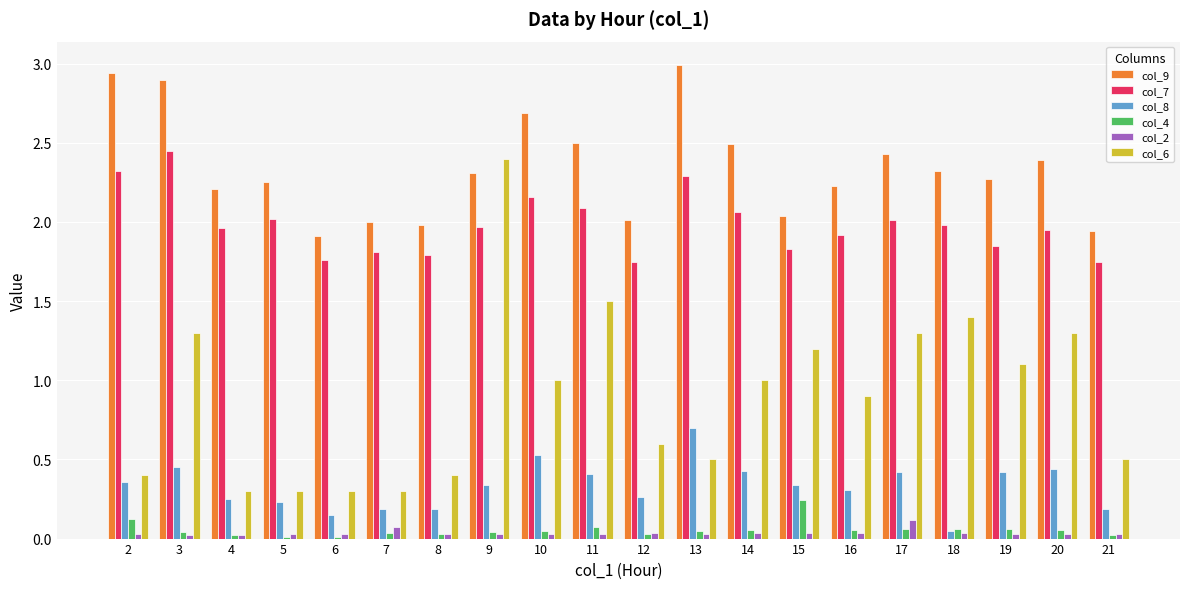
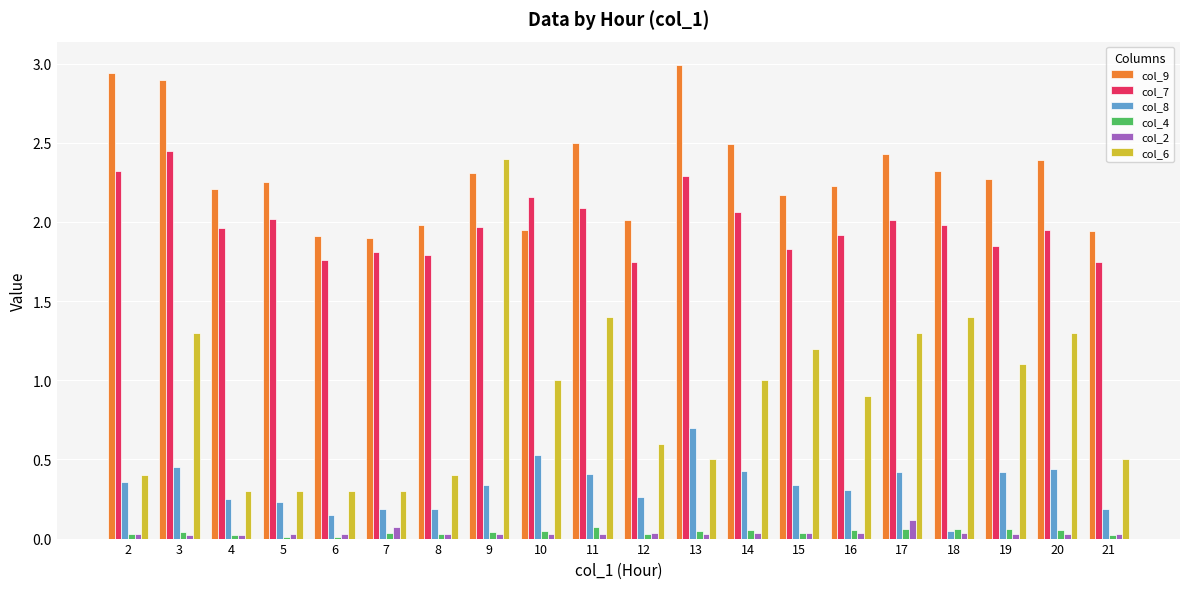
col_4, 2: 0.12 -> 0.03
col_9, 7: 2.0 -> 1.9
col_9, 10: 2.69 -> 1.95
col_6, 11: 1.5 -> 1.4
col_9, 15: 2.04 -> 2.17
col_4, 15: 0.25 -> 0.04
